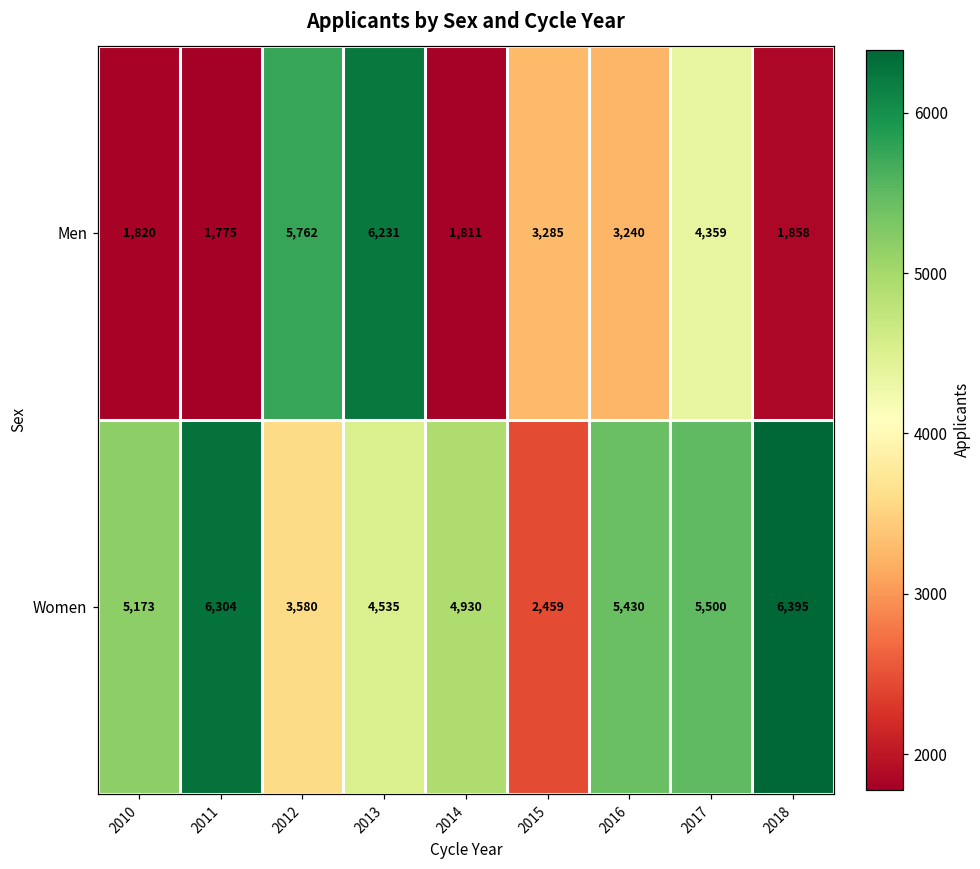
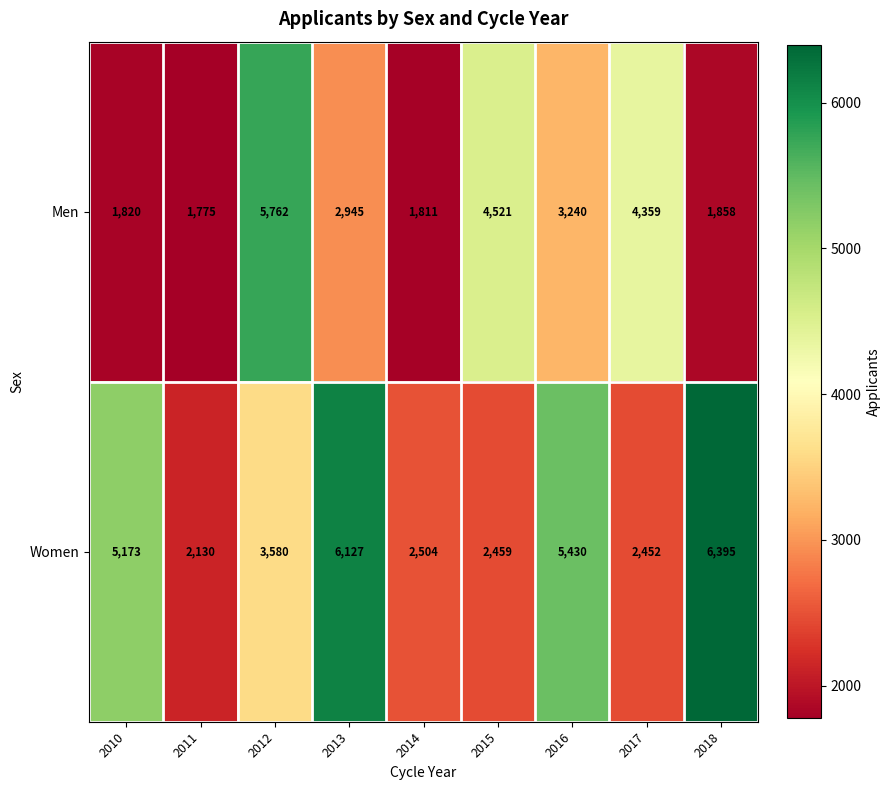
Men, 2013: 6,231 -> 2,945
Men, 2015: 3,285 -> 4,521
Women, 2011: 6,304 -> 2,130
Women, 2013: 4,535 -> 6,127
Women, 2014: 4,930 -> 2,504
Women, 2017: 5,500 -> 2,452
